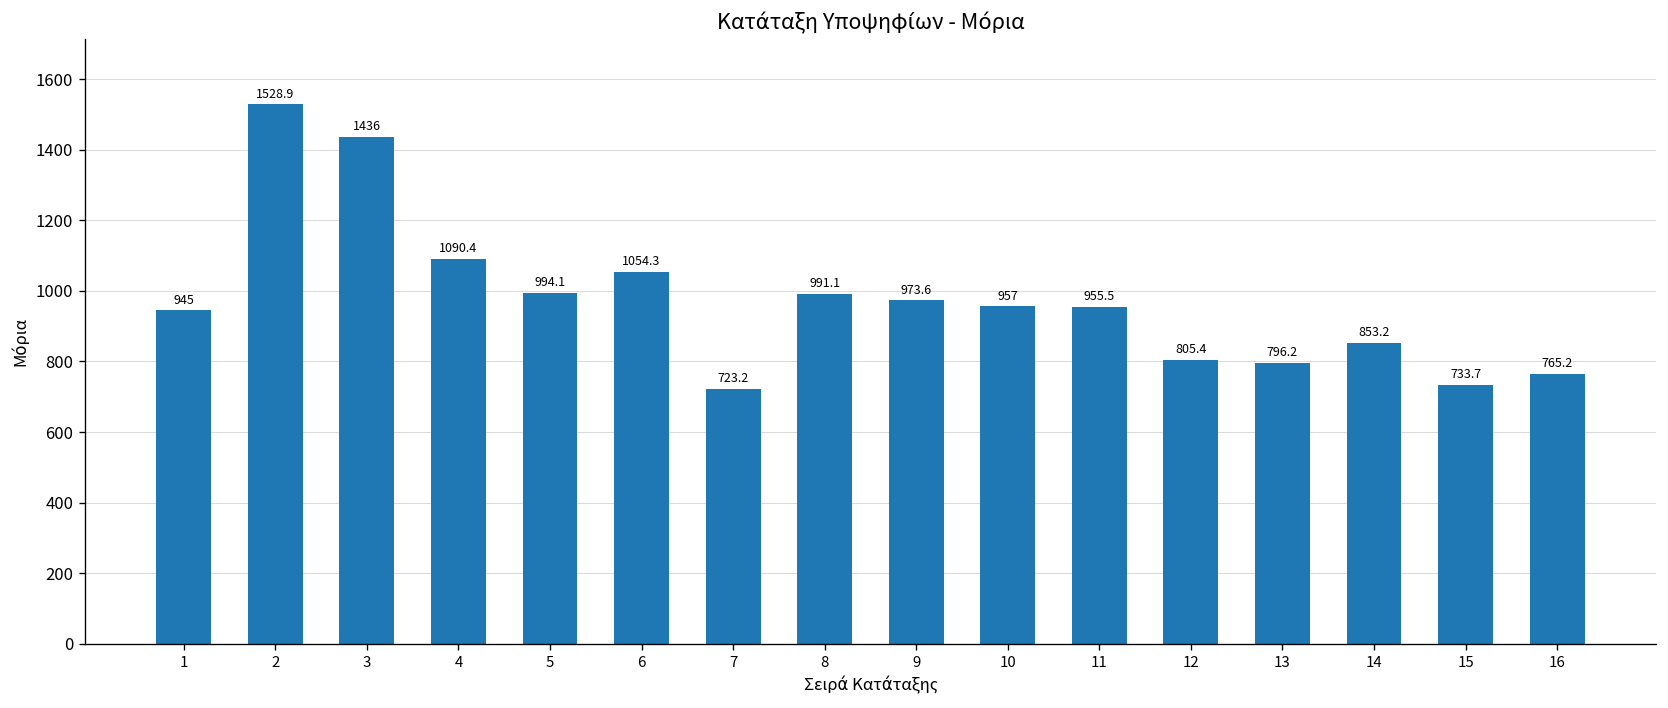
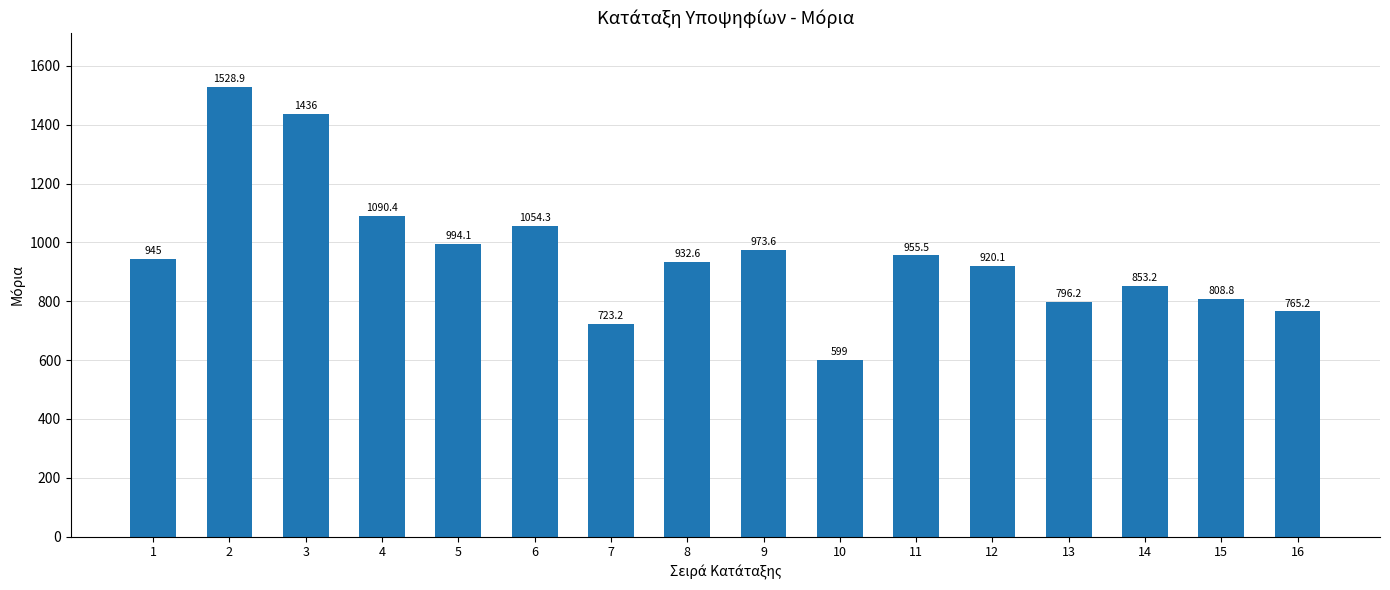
8: 991.1 -> 932.6
10: 957 -> 599
12: 805.4 -> 920.1
15: 733.7 -> 808.8
